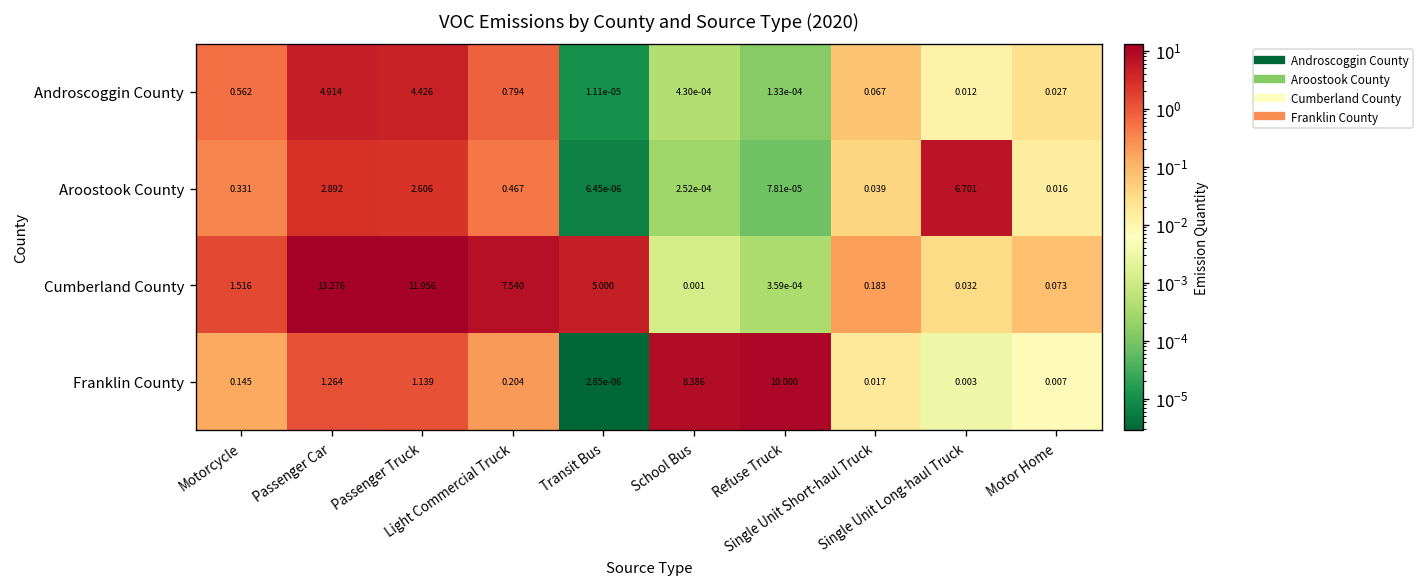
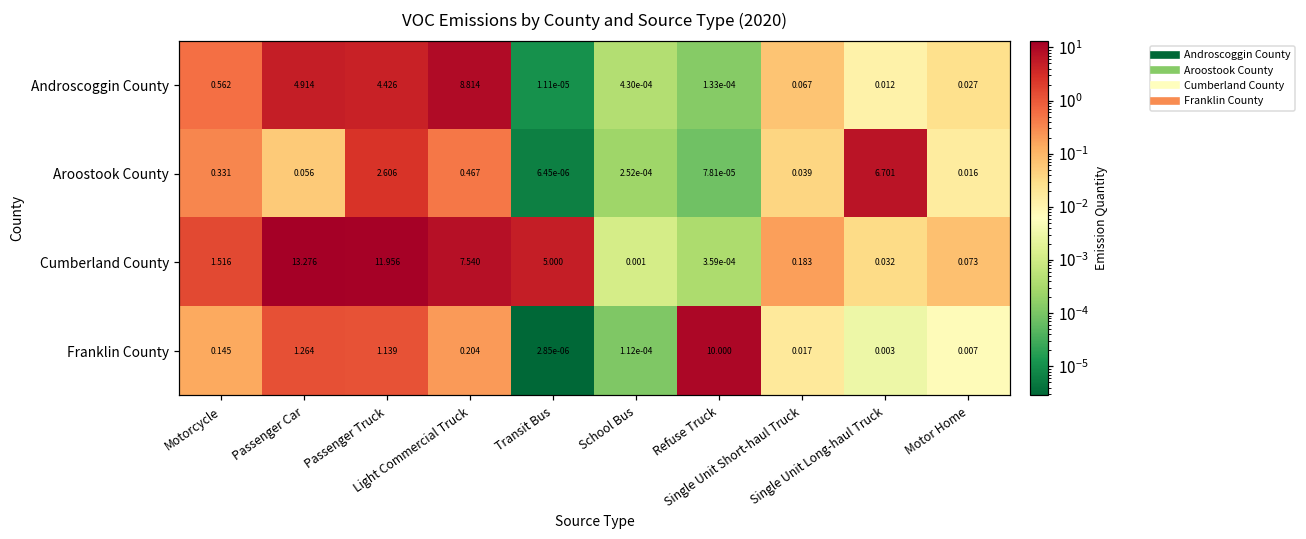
Androscoggin County, Light Commercial Truck: 0.794 -> 8.814
Aroostook County, Passenger Car: 2.892 -> 0.056
Franklin County, School Bus: 8.386 -> 1.12e-04
